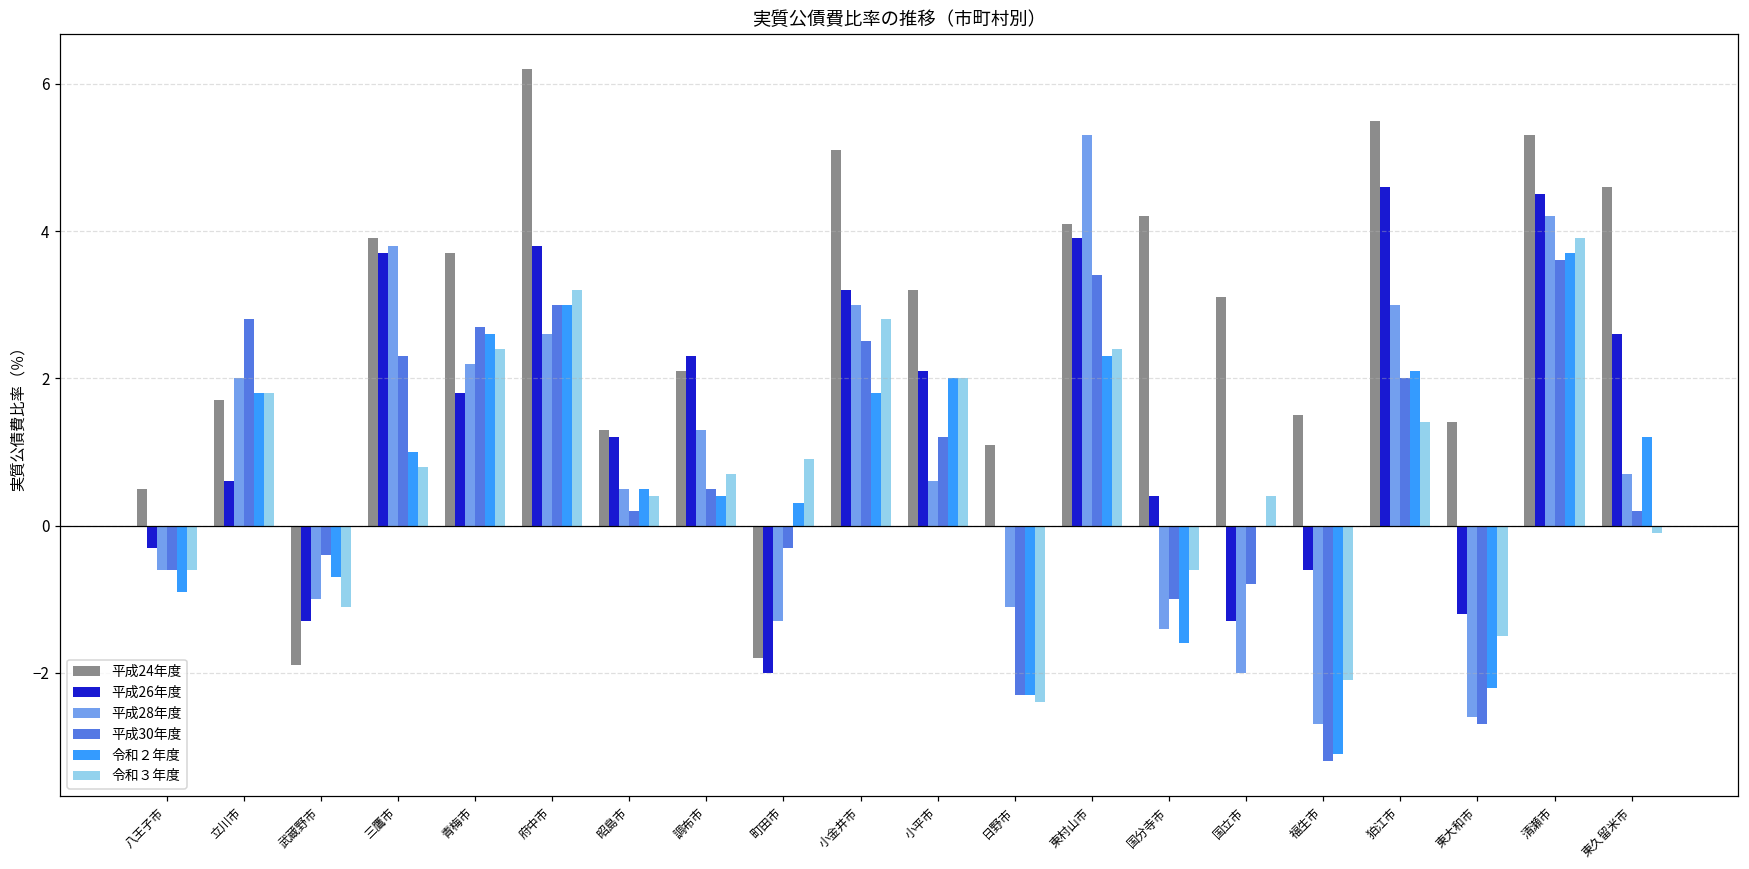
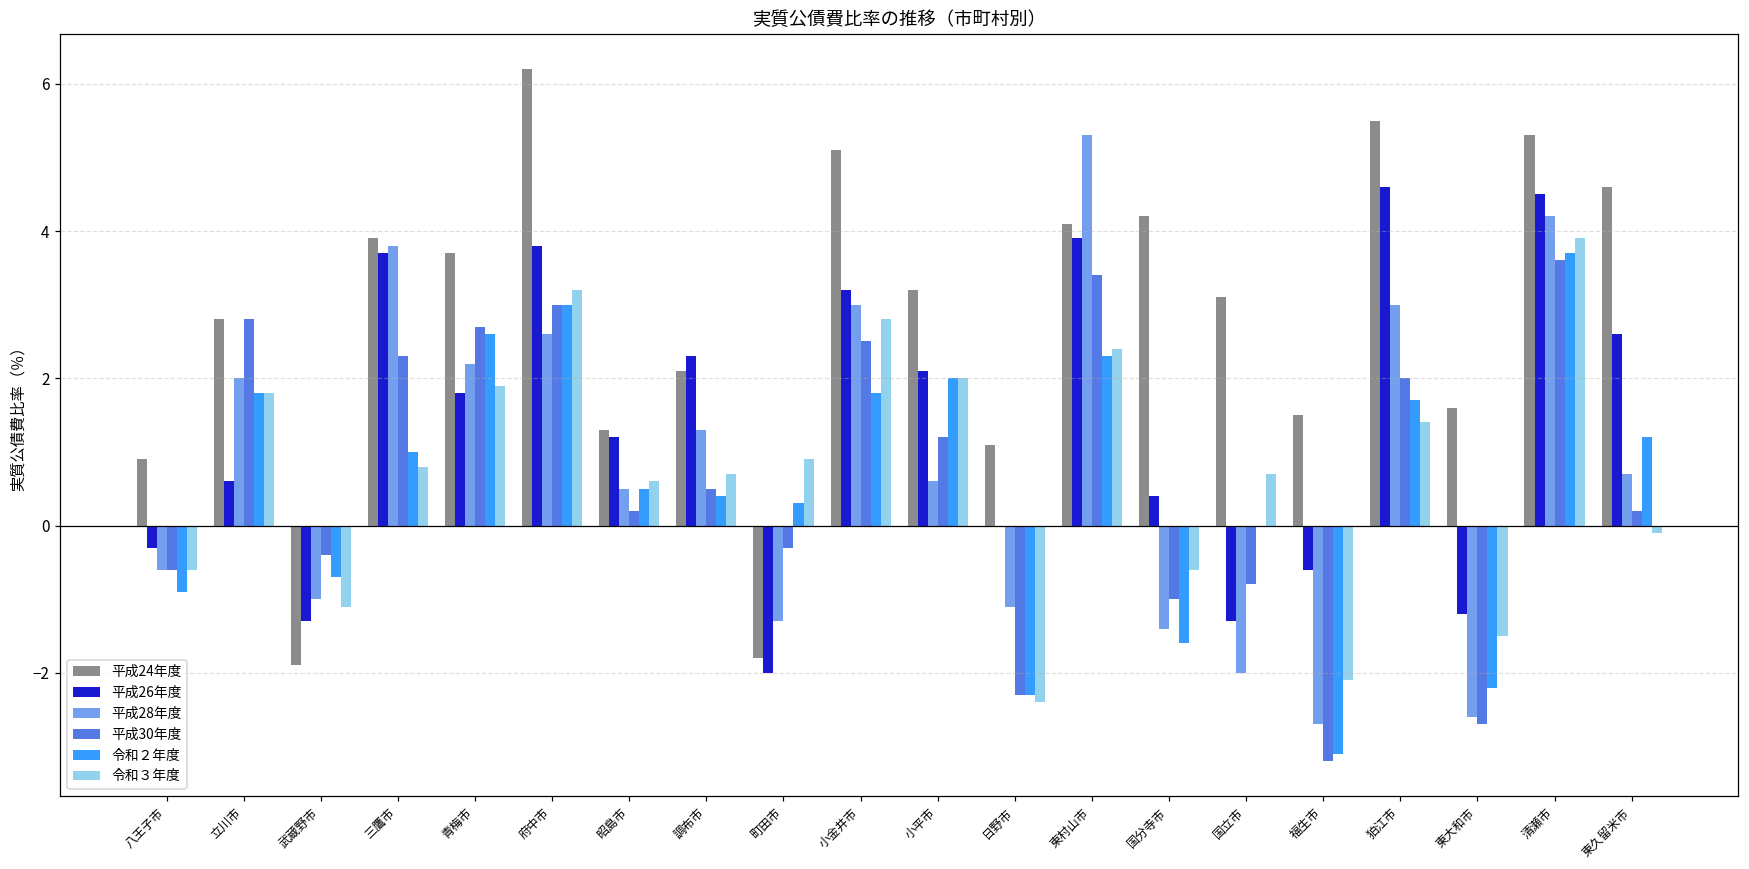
平成24年度, 八王子市: 0.5 -> 0.9
平成24年度, 立川市: 1.7 -> 2.8
令和３年度, 青梅市: 2.4 -> 1.9
令和３年度, 昭島市: 0.4 -> 0.6
令和３年度, 国立市: 0.4 -> 0.7
令和２年度, 狛江市: 2.1 -> 1.7
平成24年度, 東大和市: 1.4 -> 1.6
